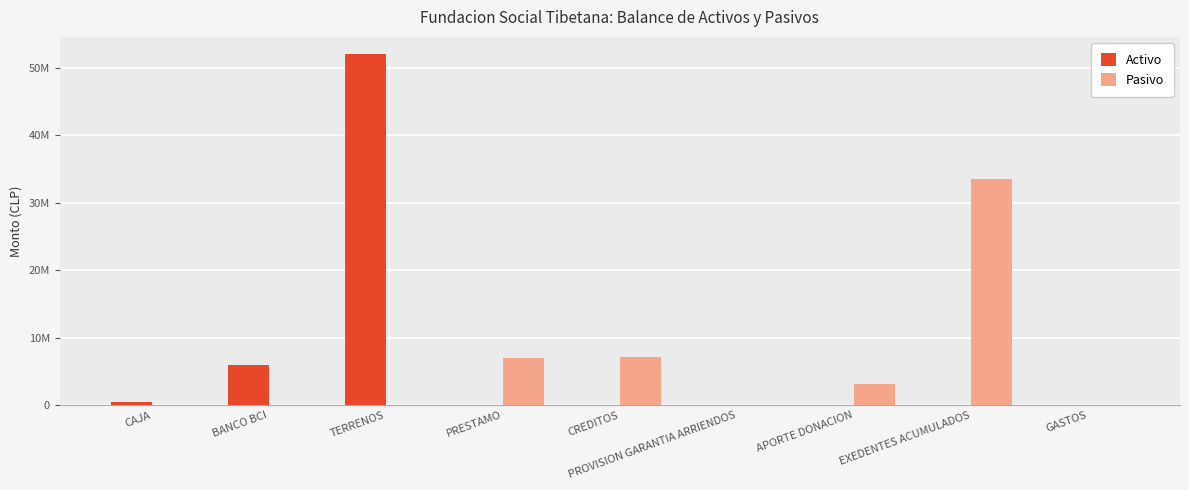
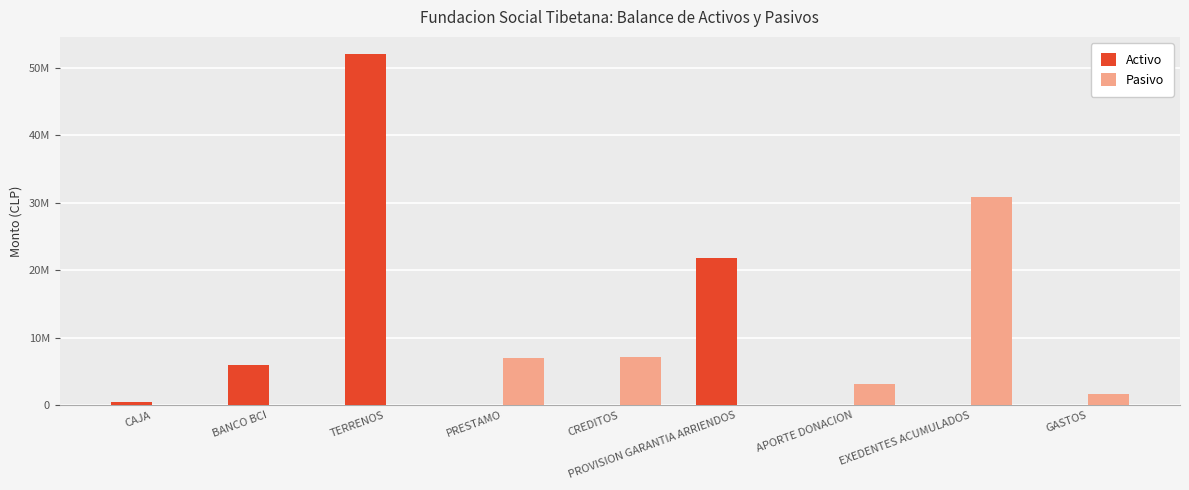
Activo, PROVISION GARANTIA ARRIENDOS: 0 -> 22000000
Pasivo, EXEDENTES ACUMULADOS: 34000000 -> 31000000
Pasivo, GASTOS: 0 -> 2000000
